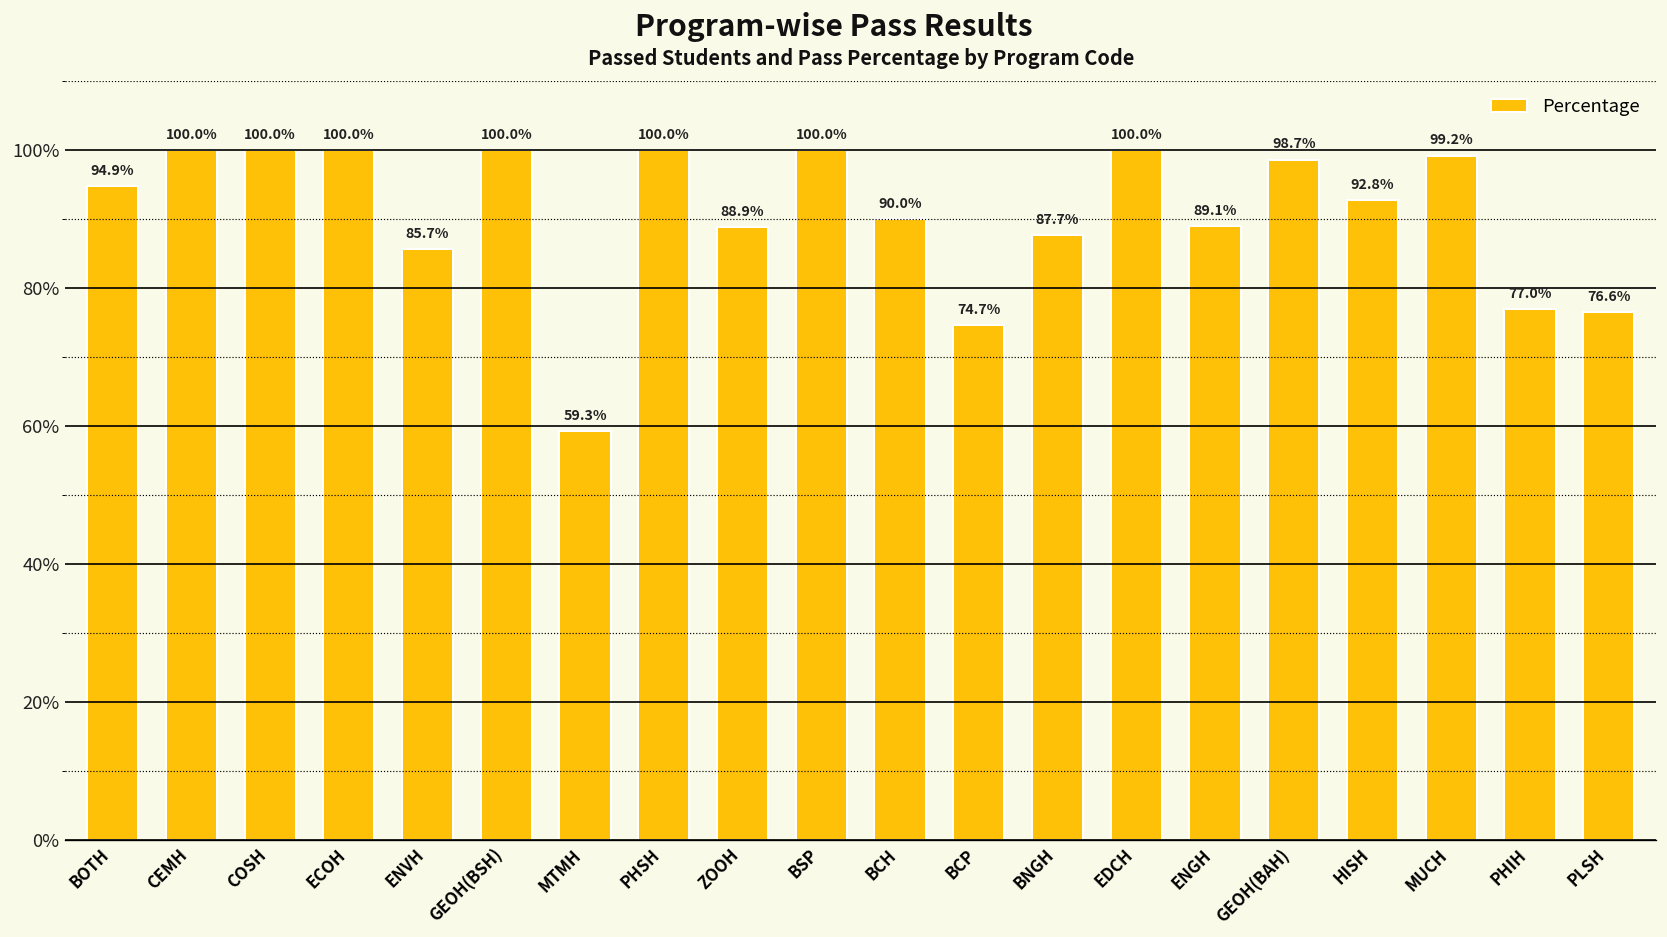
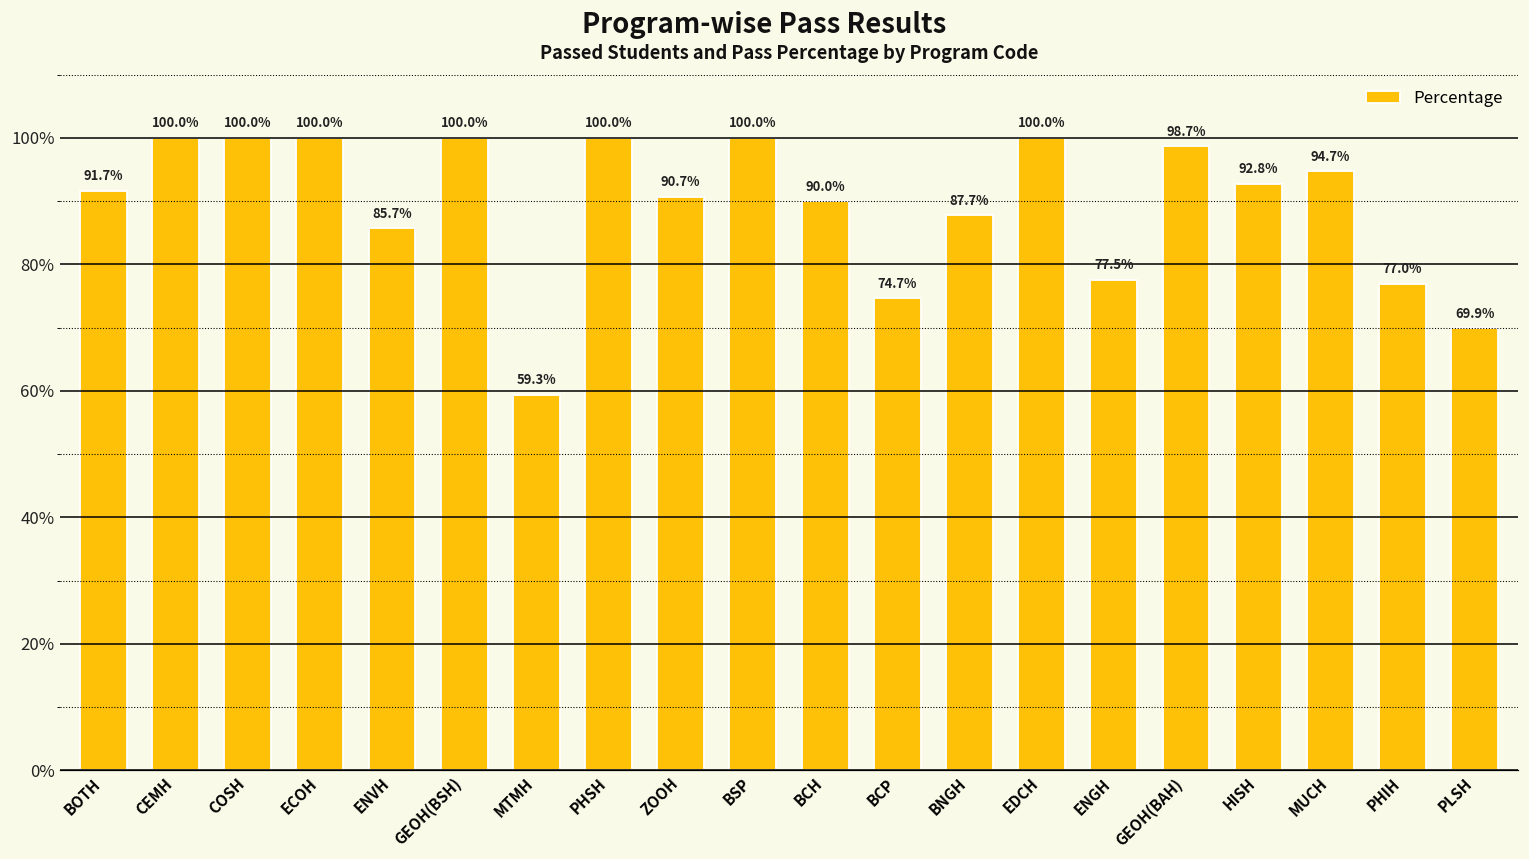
BOTH: 94.9% -> 91.7%
ZOOH: 88.9% -> 90.7%
ENGH: 89.1% -> 77.5%
MUCH: 99.2% -> 94.7%
PLSH: 76.6% -> 69.9%
